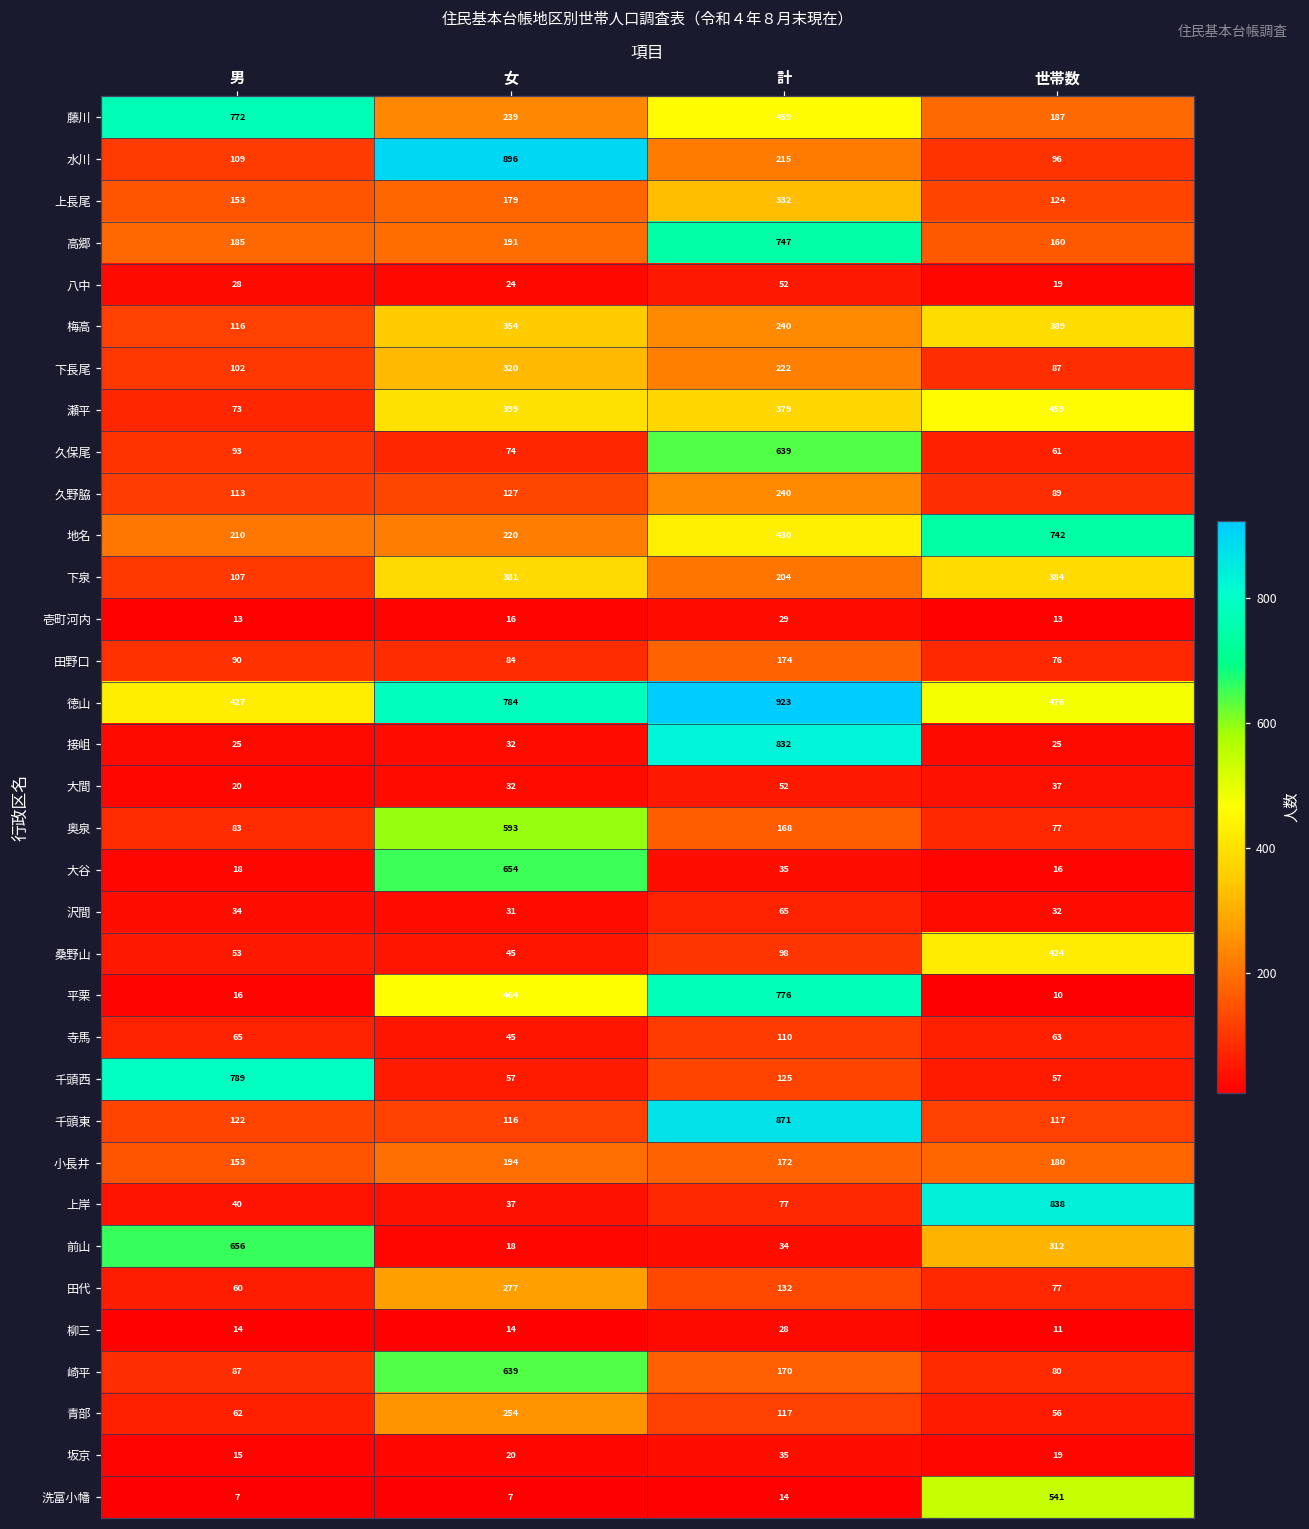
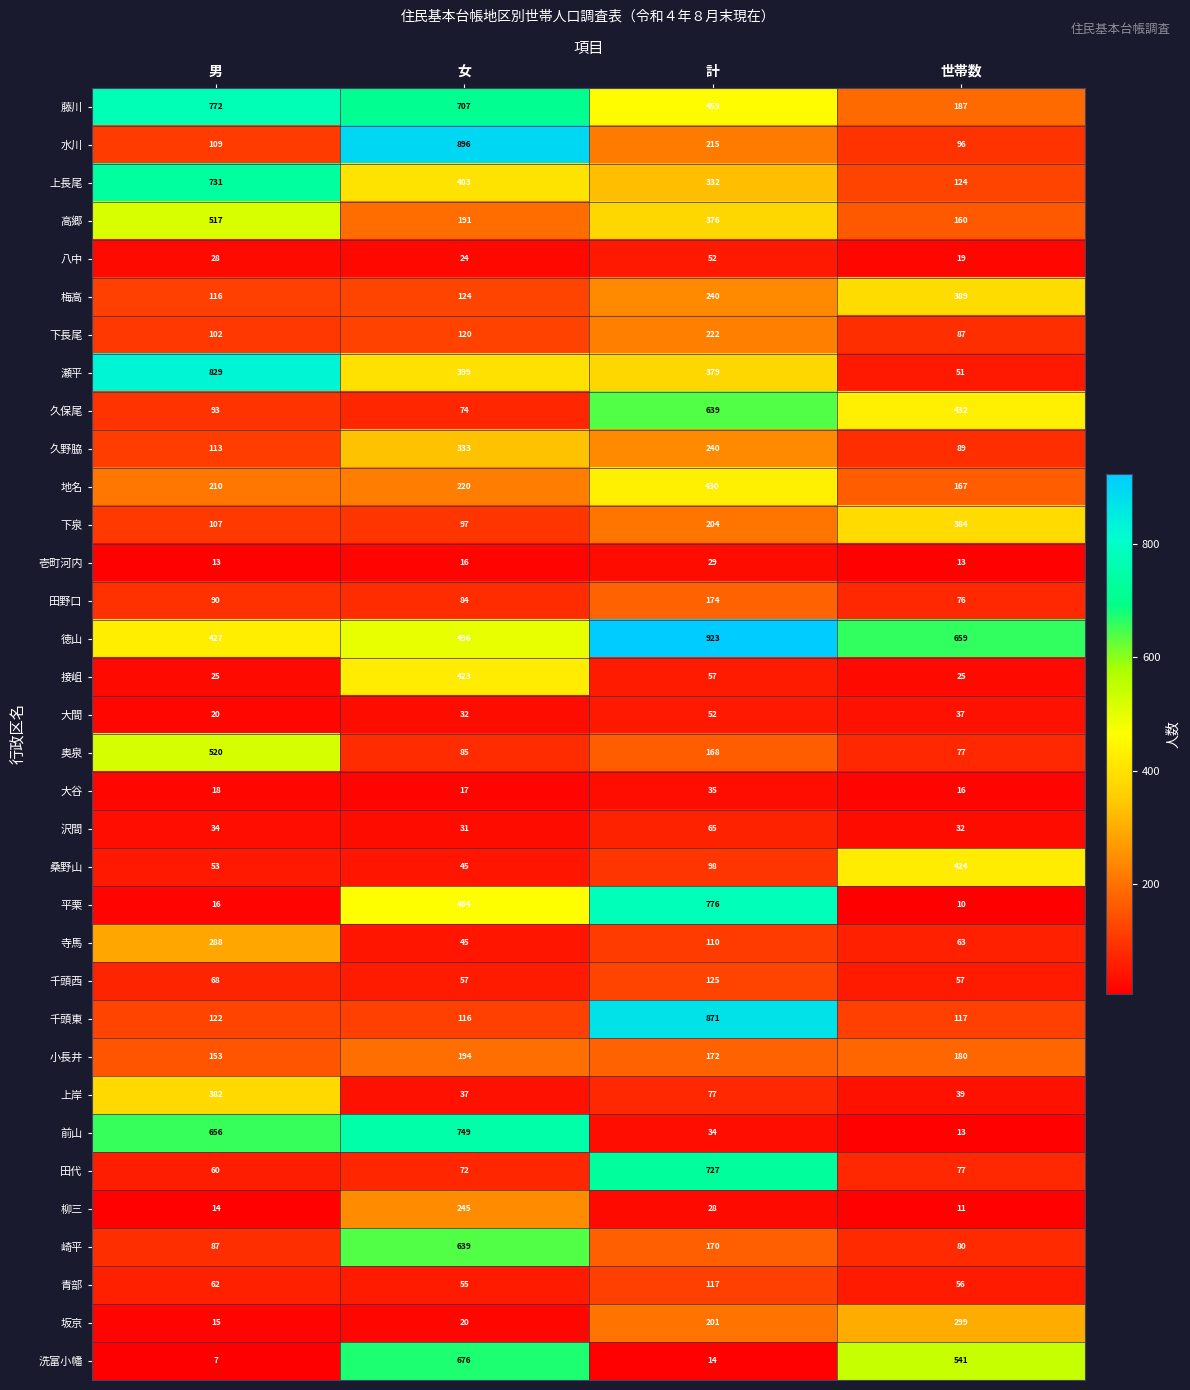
藤川, 女: 239 -> 707
上長尾, 男: 153 -> 731
上長尾, 女: 179 -> 403
高郷, 男: 185 -> 517
高郷, 計: 747 -> 376
梅高, 女: 354 -> 124
下長尾, 女: 320 -> 120
瀬平, 男: 73 -> 829
瀬平, 世帯数: 459 -> 51
久保尾, 世帯数: 61 -> 432
久野脇, 女: 127 -> 333
地名, 世帯数: 742 -> 167
下泉, 女: 381 -> 97
徳山, 女: 784 -> 496
徳山, 世帯数: 476 -> 659
接岨, 女: 32 -> 423
接岨, 計: 832 -> 57
奥泉, 男: 83 -> 520
奥泉, 女: 593 -> 85
大谷, 女: 654 -> 17
寺馬, 男: 65 -> 288
千頭西, 男: 789 -> 68
上岸, 男: 40 -> 382
上岸, 世帯数: 838 -> 39
前山, 女: 18 -> 749
前山, 世帯数: 312 -> 13
田代, 女: 277 -> 72
田代, 計: 132 -> 727
柳三, 女: 14 -> 245
青部, 女: 254 -> 55
坂京, 計: 35 -> 201
坂京, 世帯数: 19 -> 299
洗富小幡, 女: 7 -> 676
